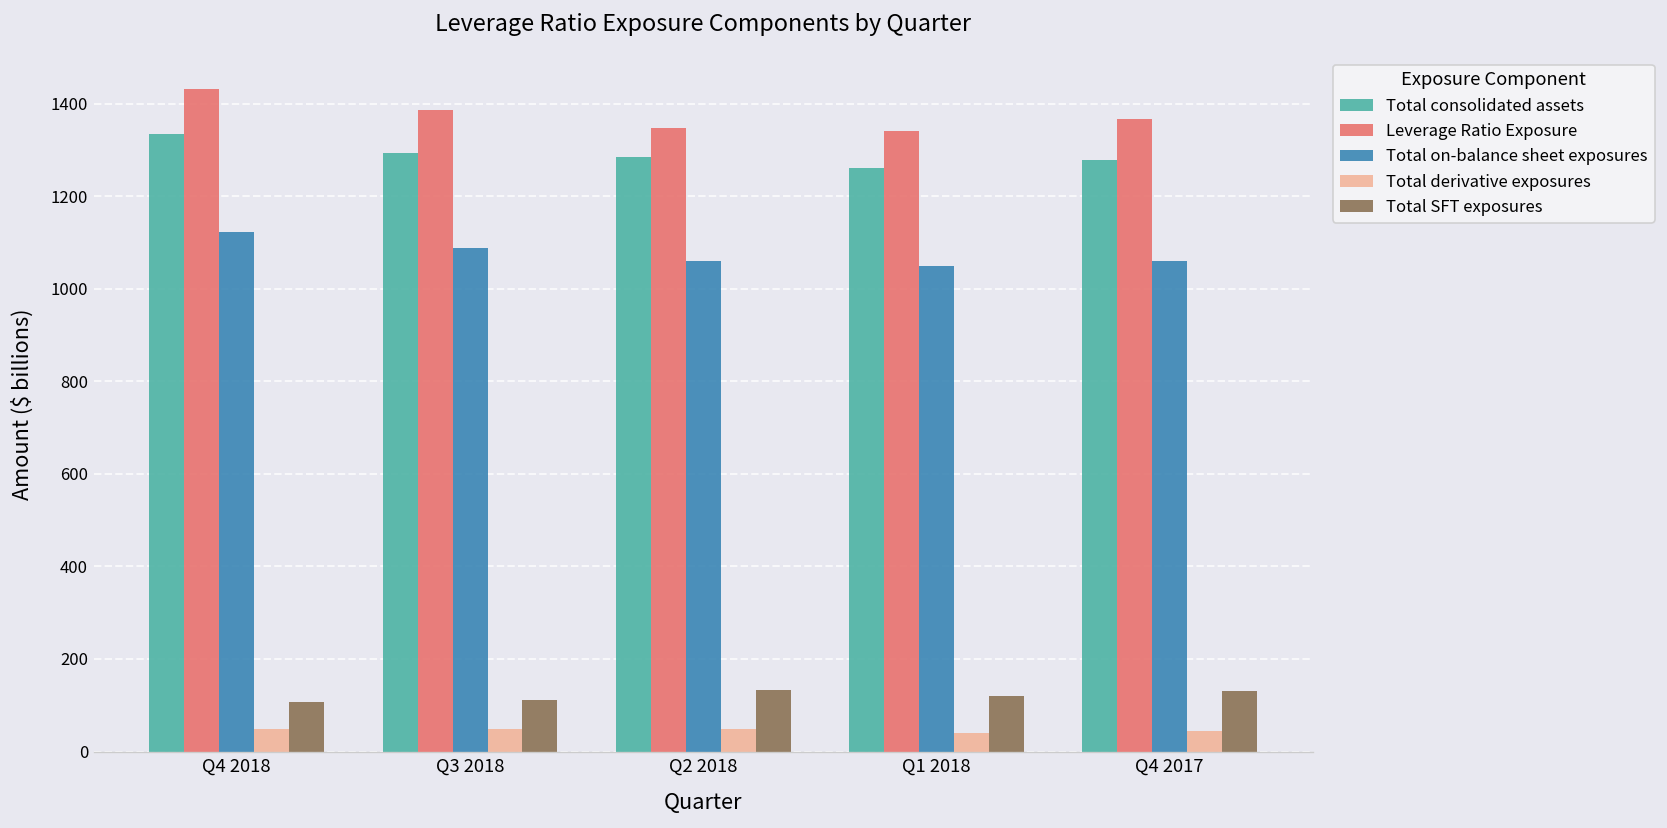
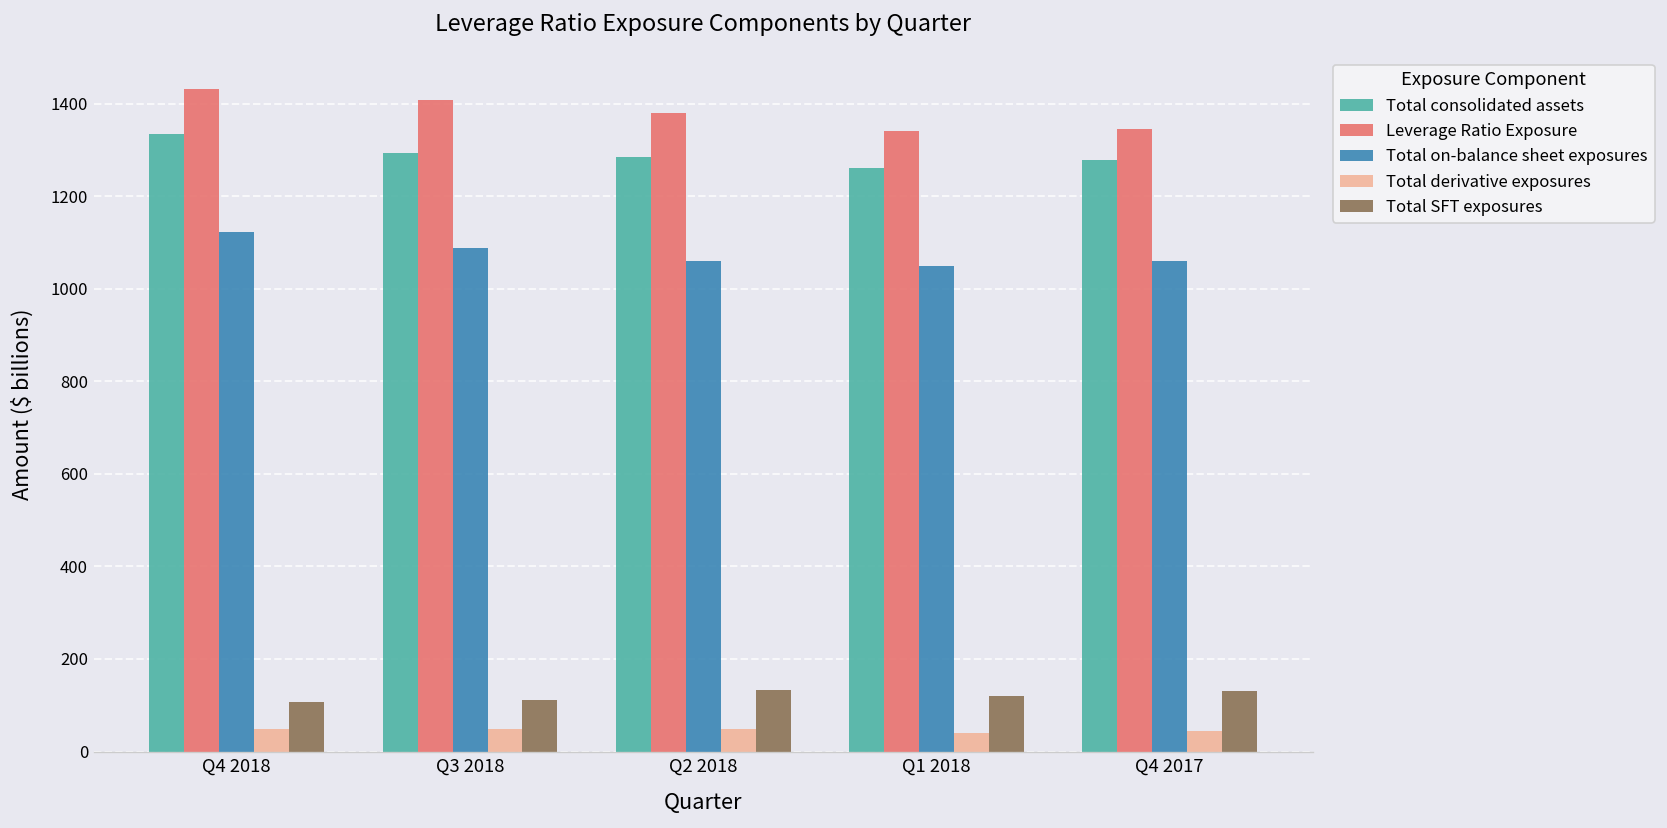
Leverage Ratio Exposure, Q3 2018: 1390 -> 1410
Leverage Ratio Exposure, Q2 2018: 1350 -> 1380
Leverage Ratio Exposure, Q4 2017: 1370 -> 1340
